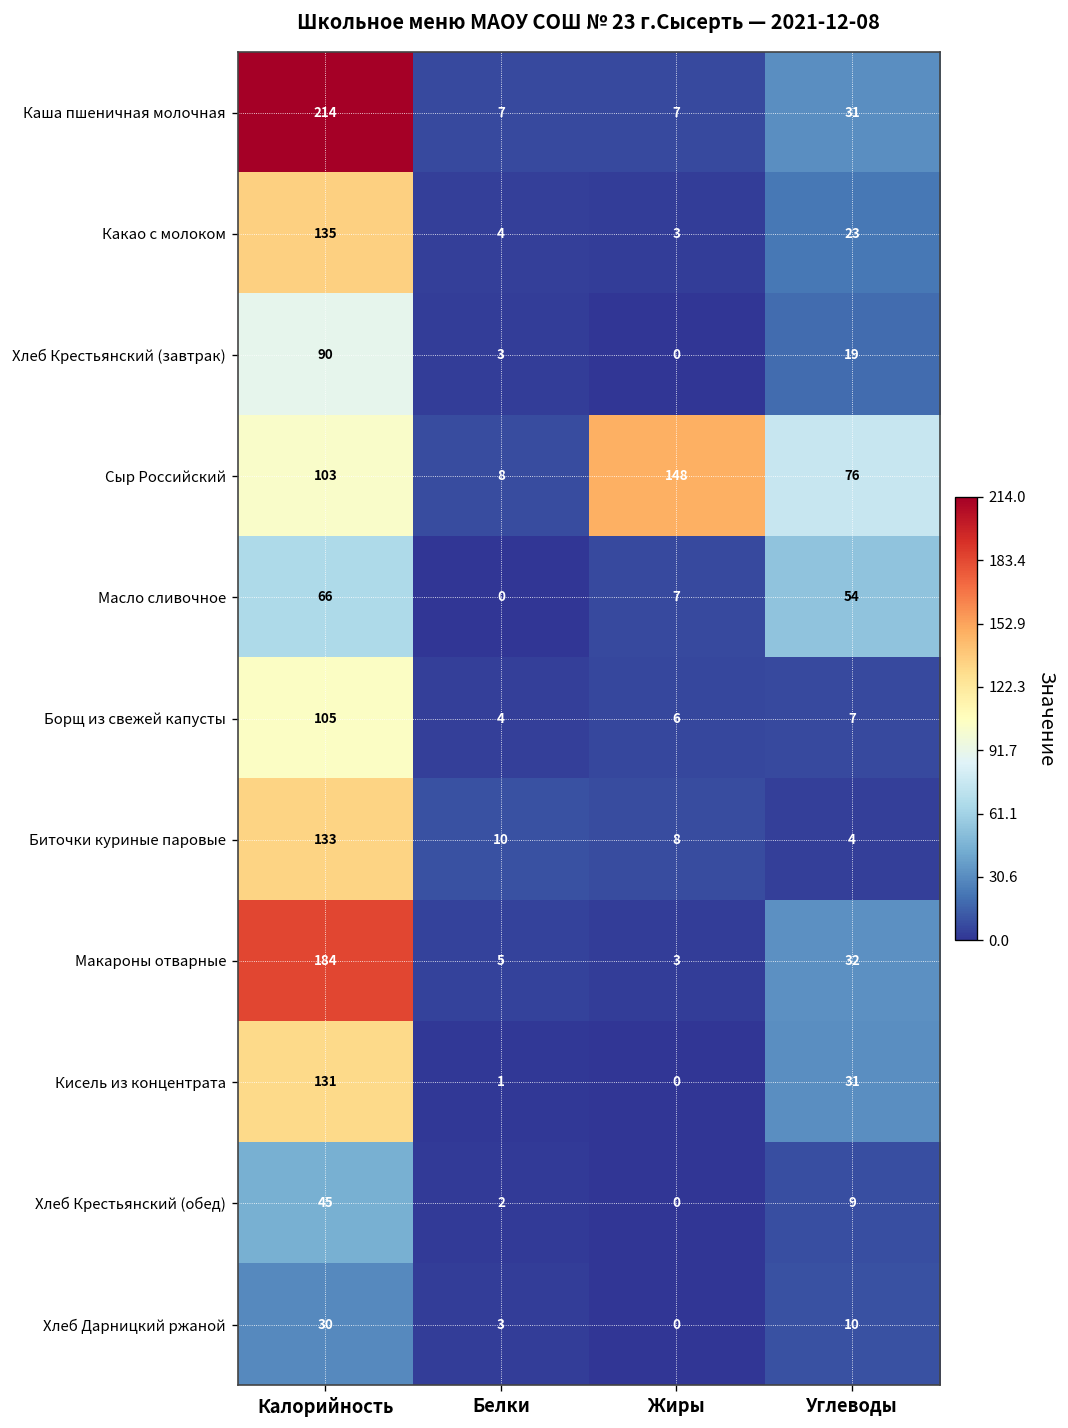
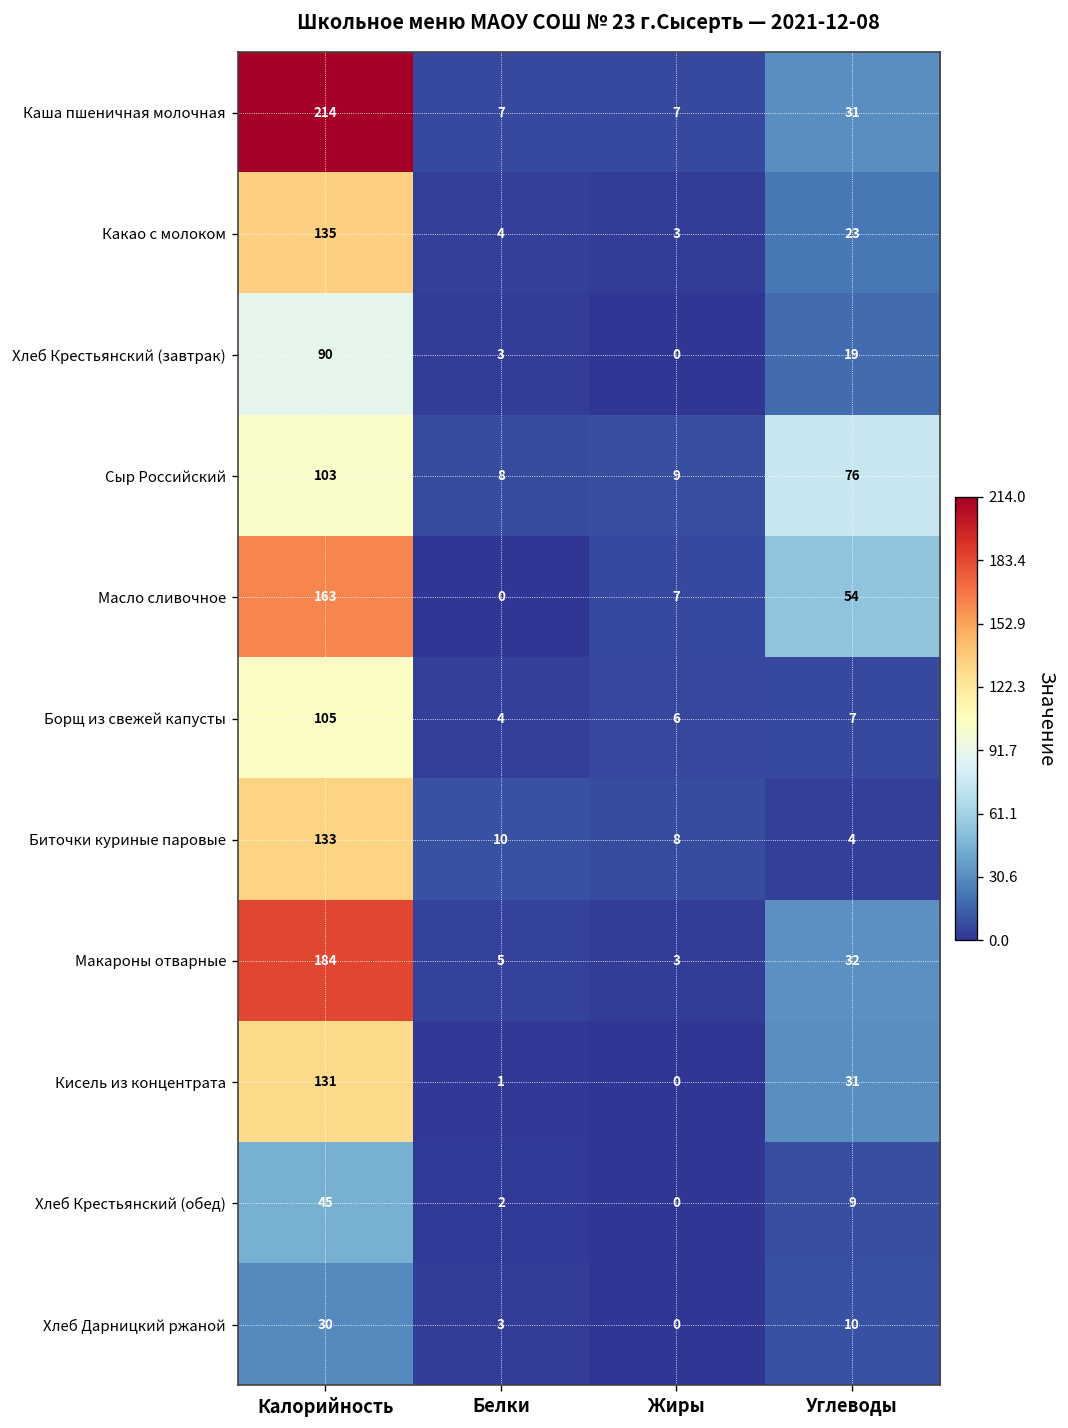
Сыр Российский, Жиры: 148 -> 9
Масло сливочное, Калорийность: 66 -> 163
